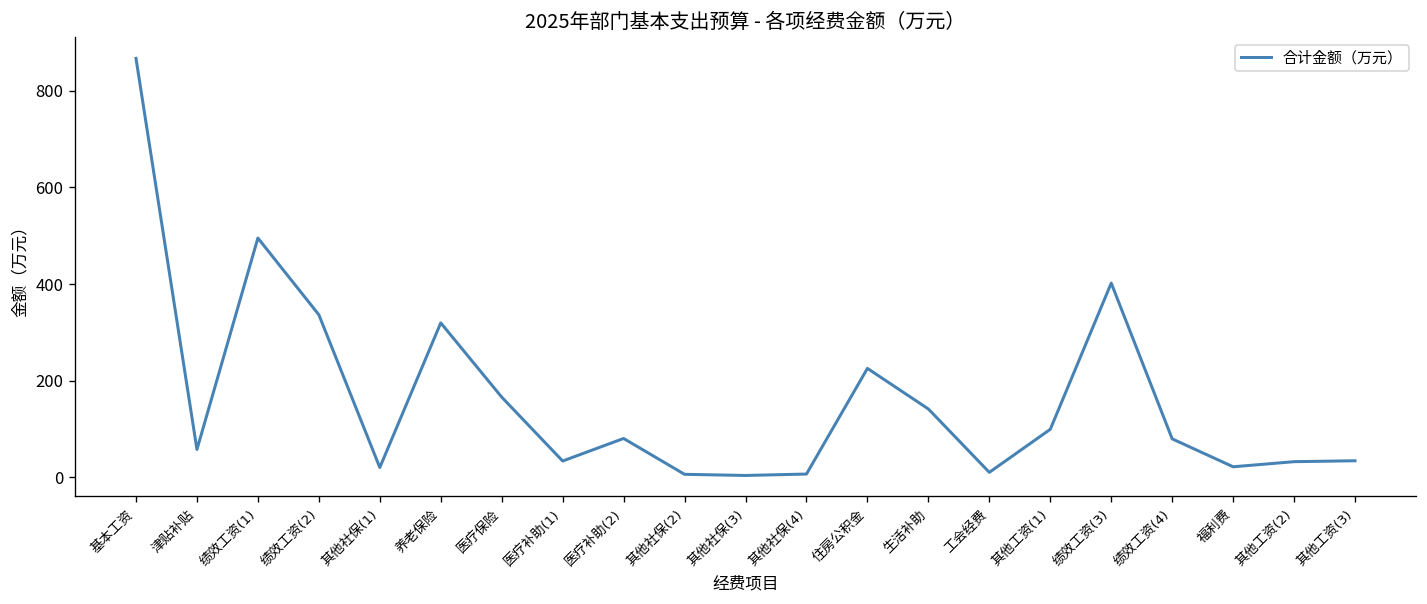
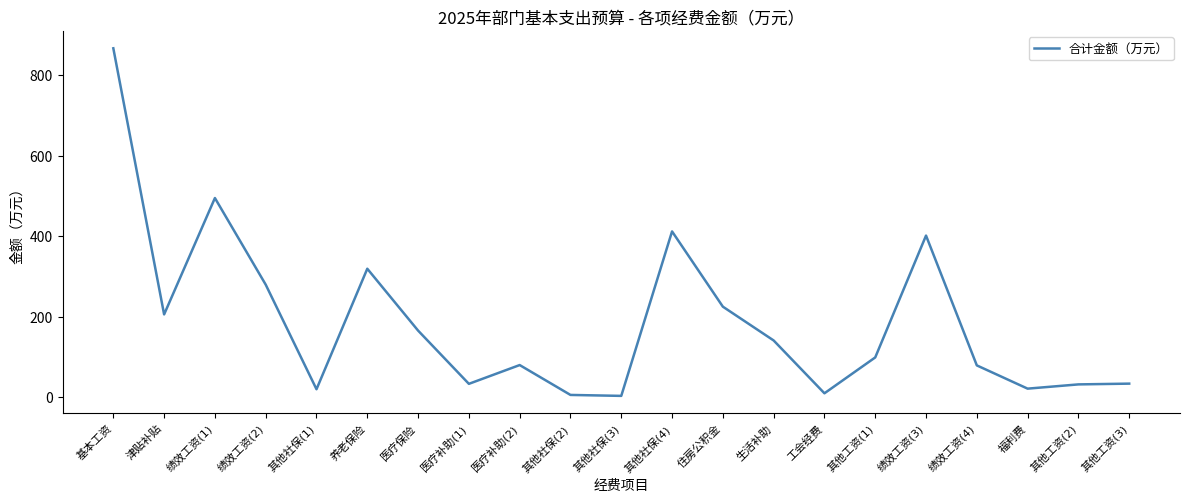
津贴补贴: 60 -> 210
绩效工资(2): 340 -> 280
其他社保(4): 10 -> 410
